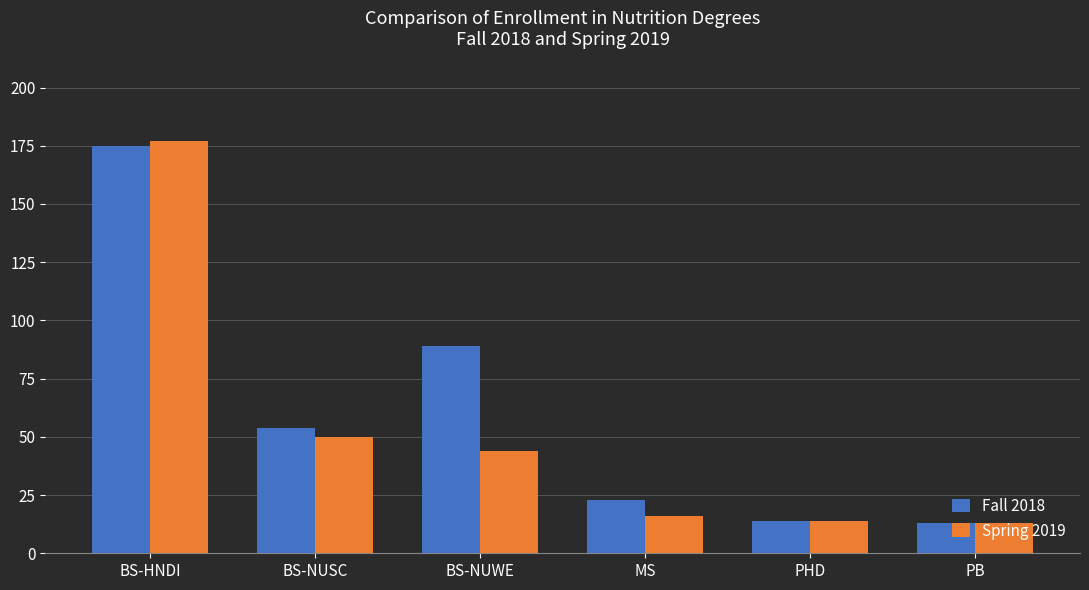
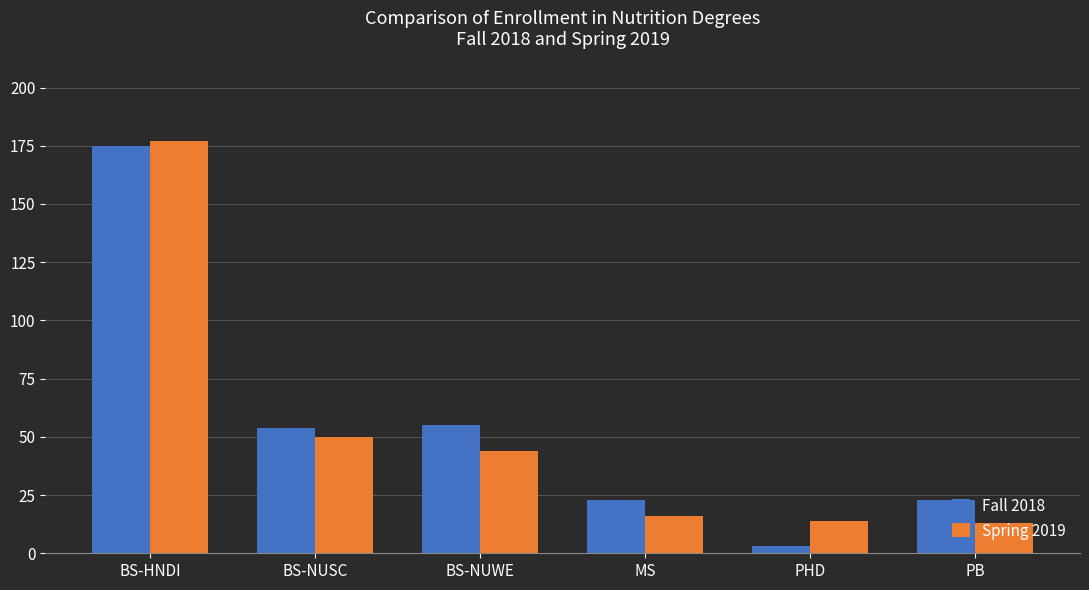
Fall 2018, BS-NUWE: 89 -> 55
Fall 2018, PHD: 14 -> 3
Fall 2018, PB: 13 -> 23
